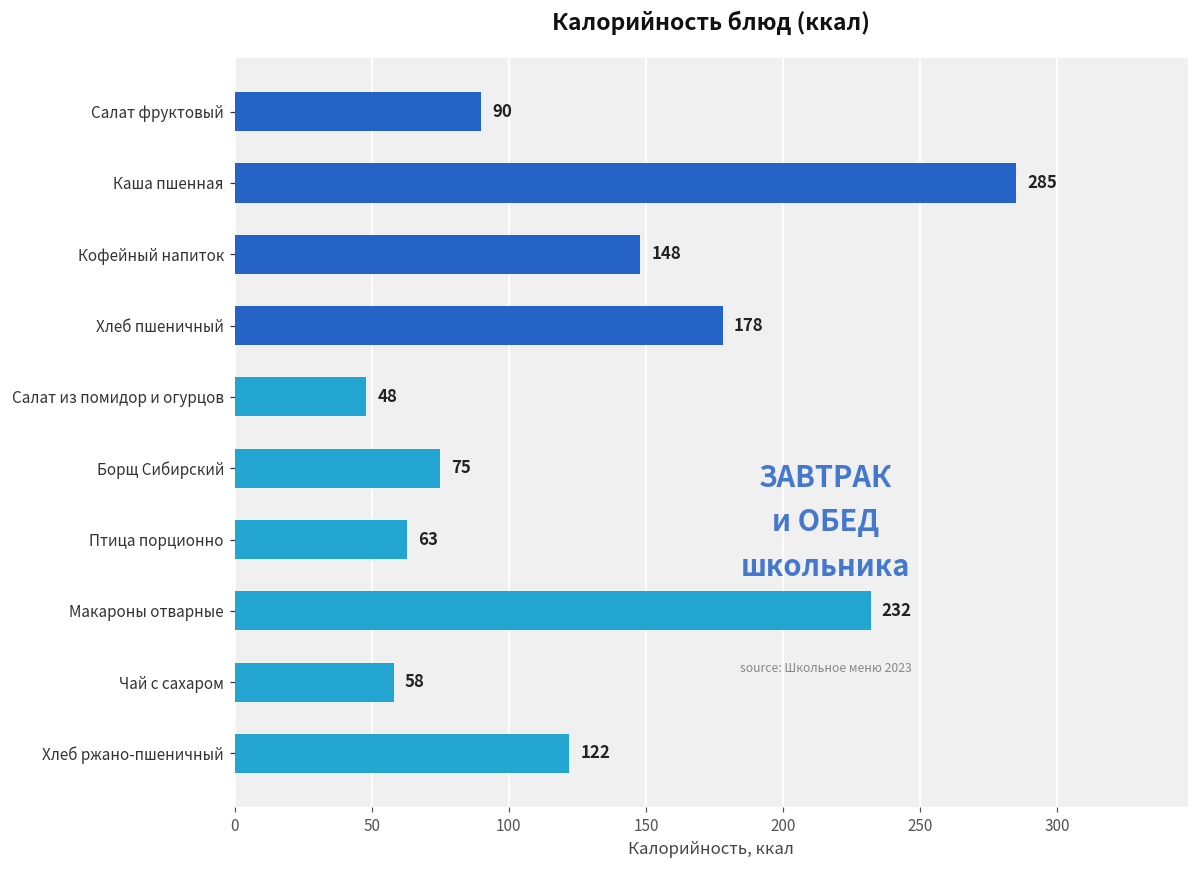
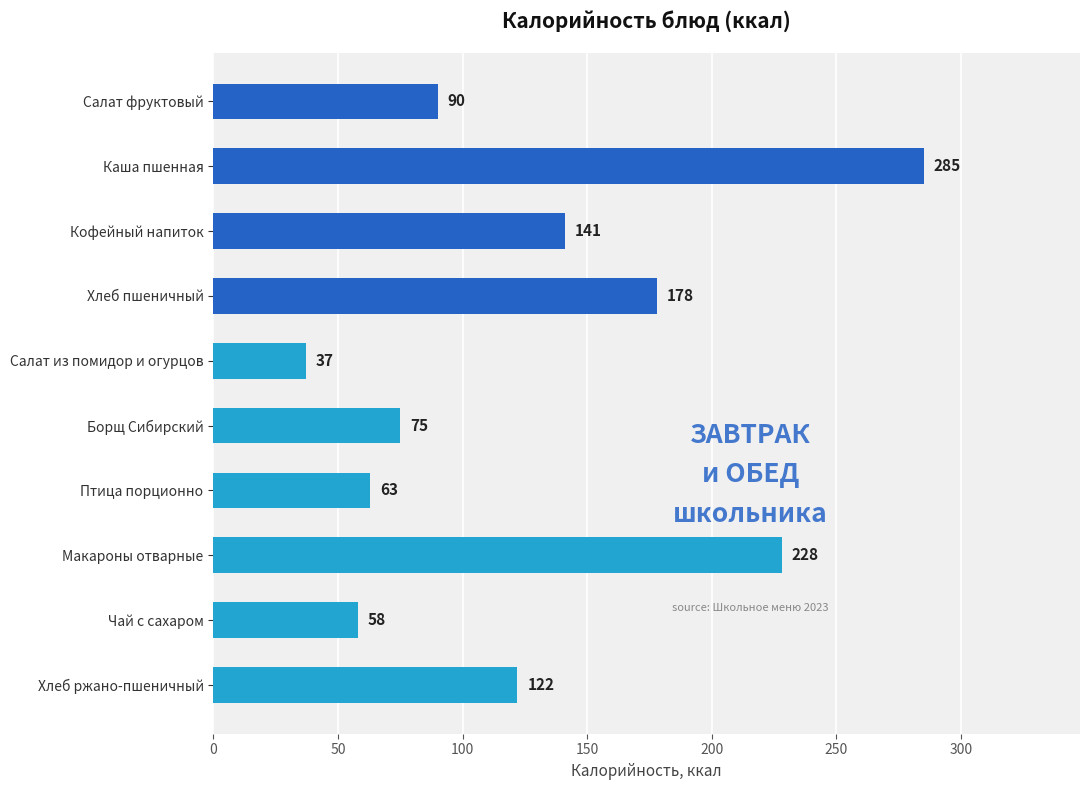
Кофейный напиток: 148 -> 141
Салат из помидор и огурцов: 48 -> 37
Макароны отварные: 232 -> 228
